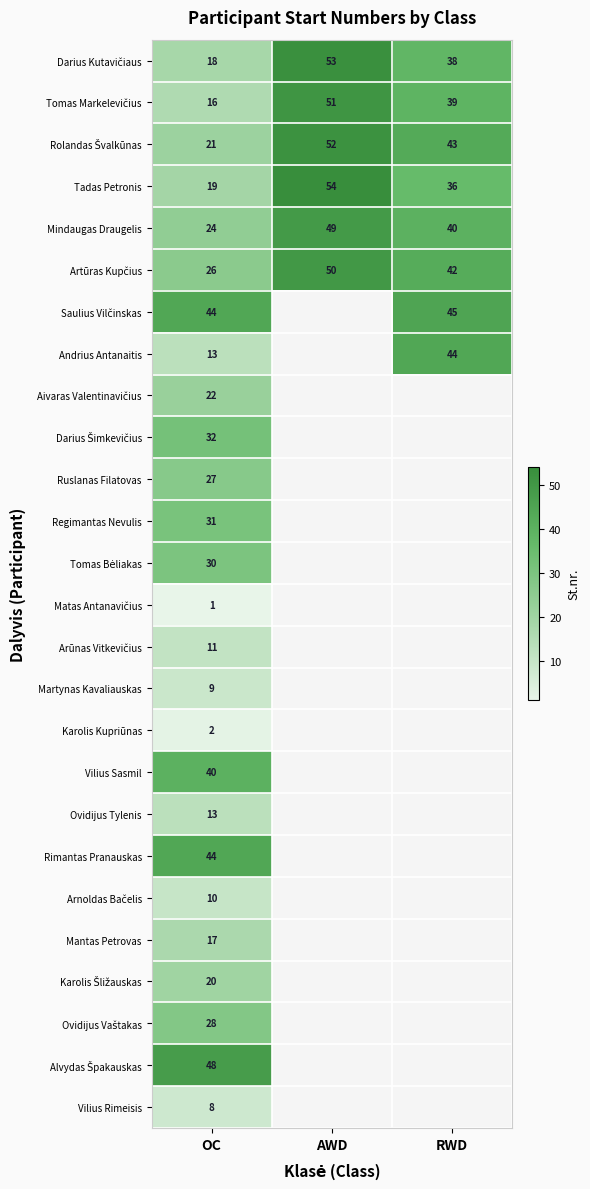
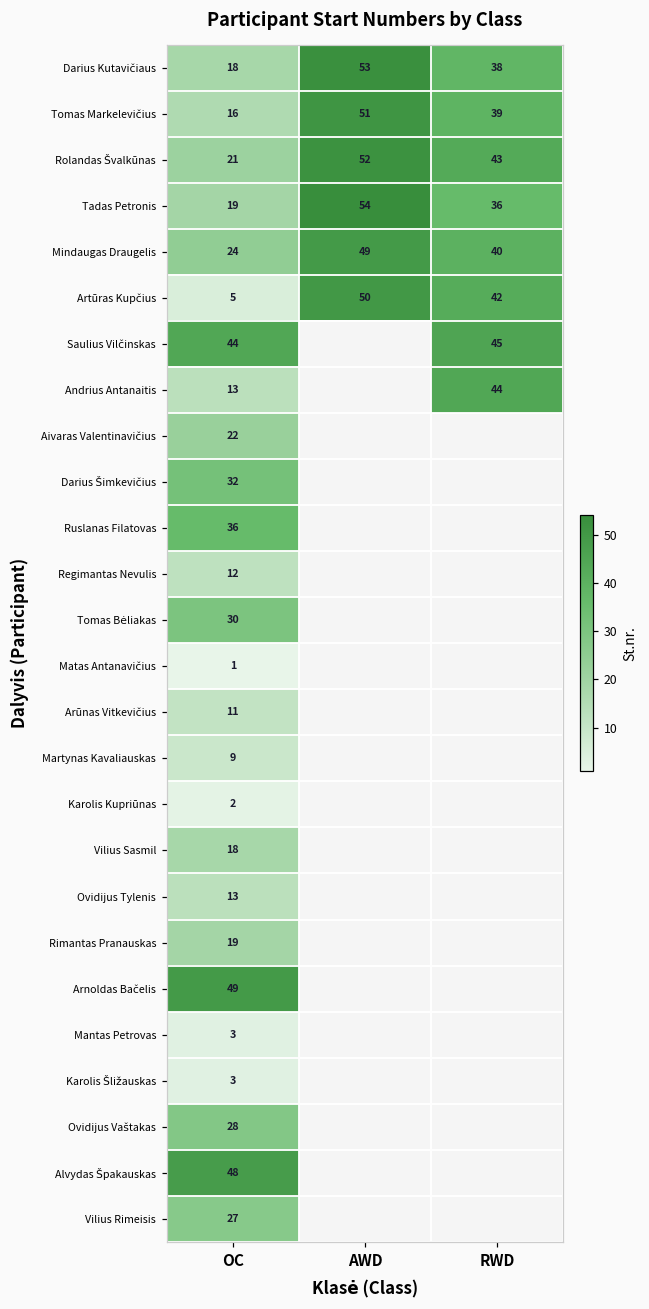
Artūras Kupčius, OC: 26 -> 5
Ruslanas Filatovas, OC: 27 -> 36
Regimantas Nevulis, OC: 31 -> 12
Vilius Sasmil, OC: 40 -> 18
Rimantas Pranauskas, OC: 44 -> 19
Arnoldas Bačelis, OC: 10 -> 49
Mantas Petrovas, OC: 17 -> 3
Karolis Šližauskas, OC: 20 -> 3
Vilius Rimeisis, OC: 8 -> 27
